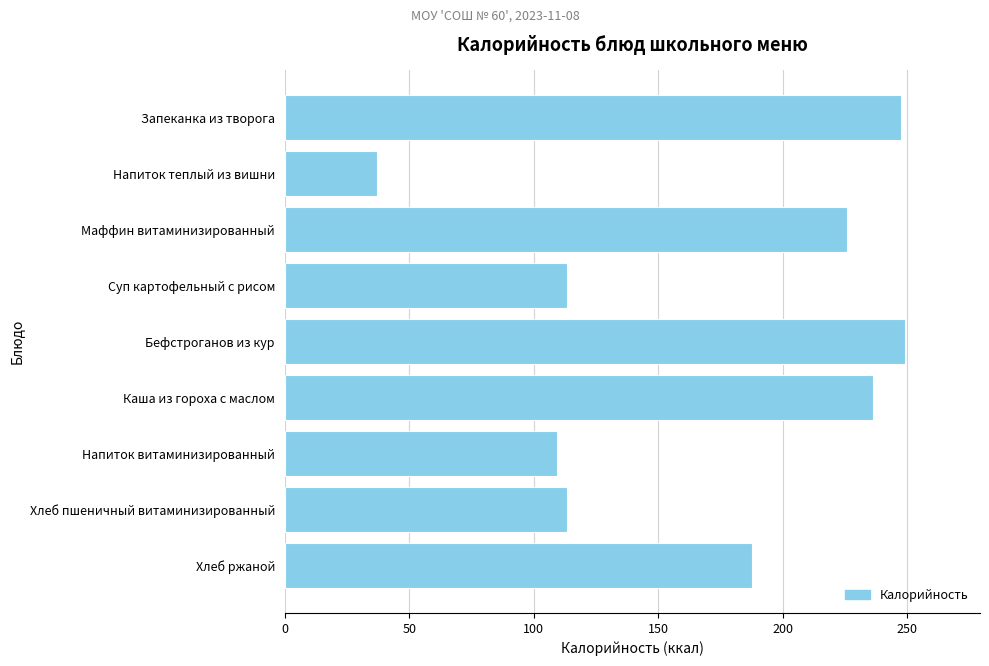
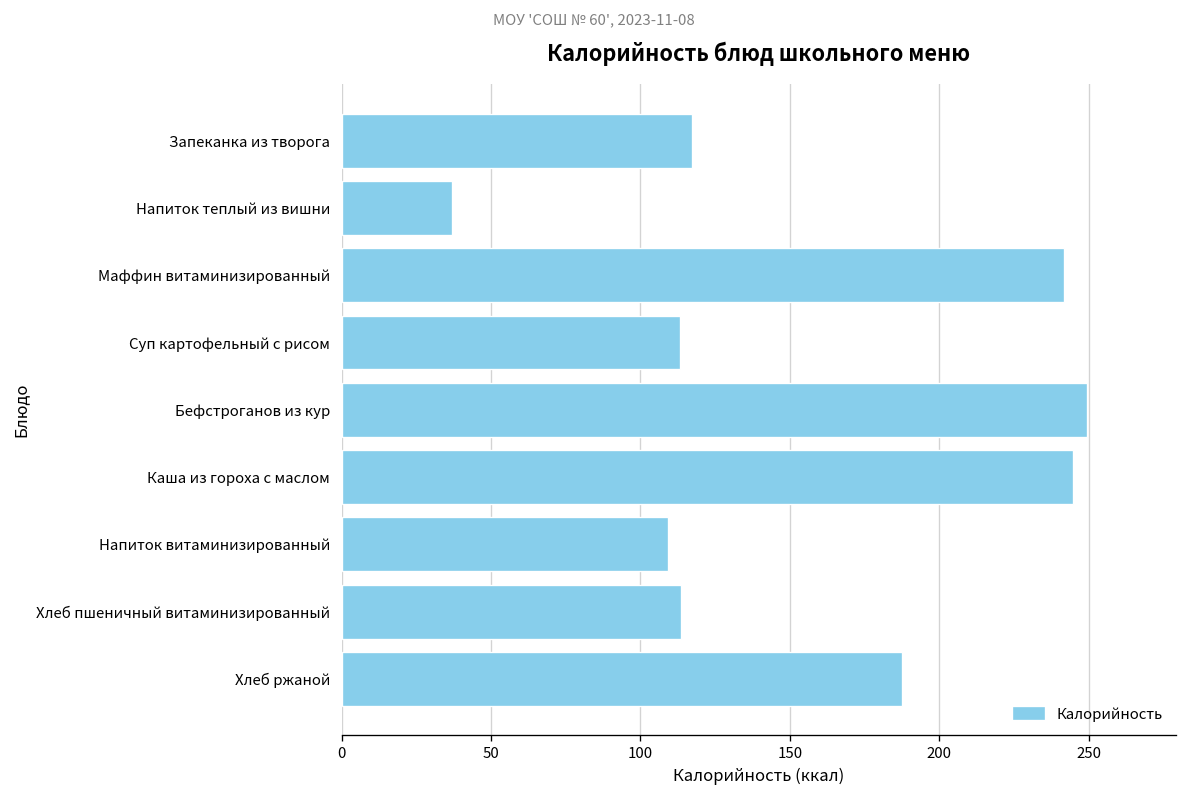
Запеканка из творога: 247 -> 117
Маффин витаминизированный: 226 -> 242
Каша из гороха с маслом: 236 -> 245
